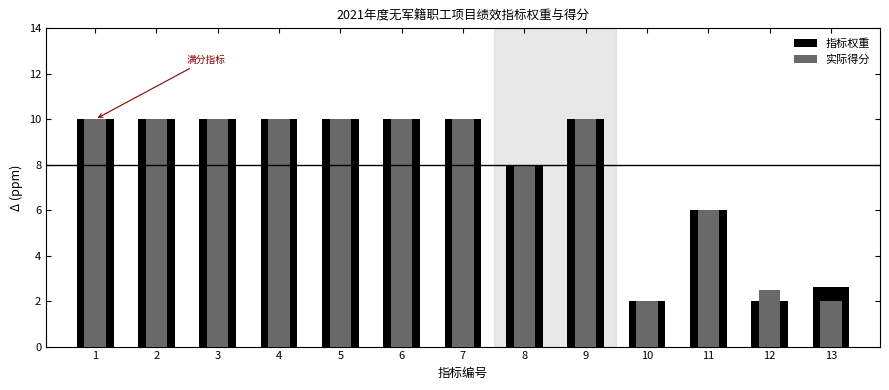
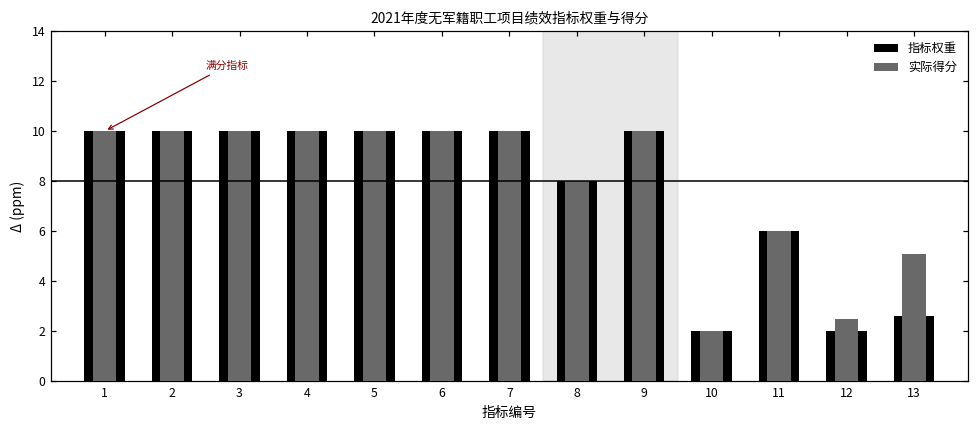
实际得分, 13: 2.0 -> 5.1
